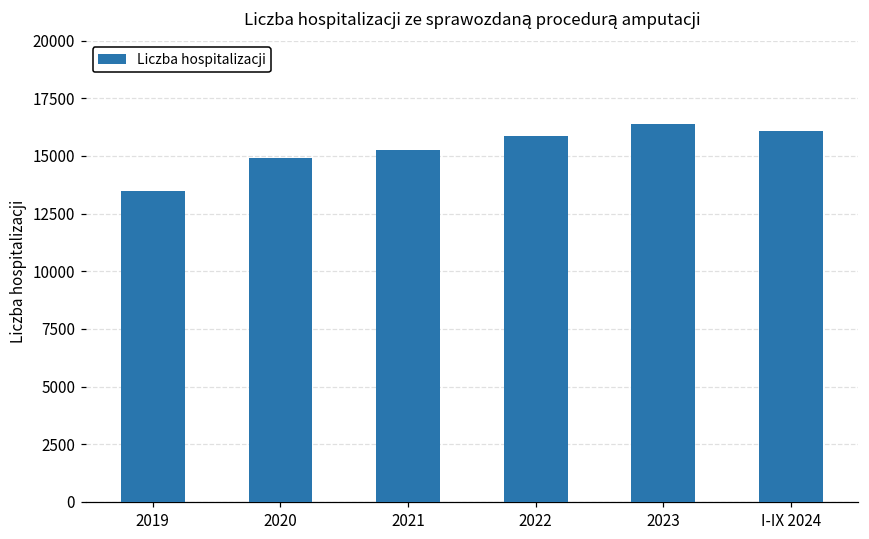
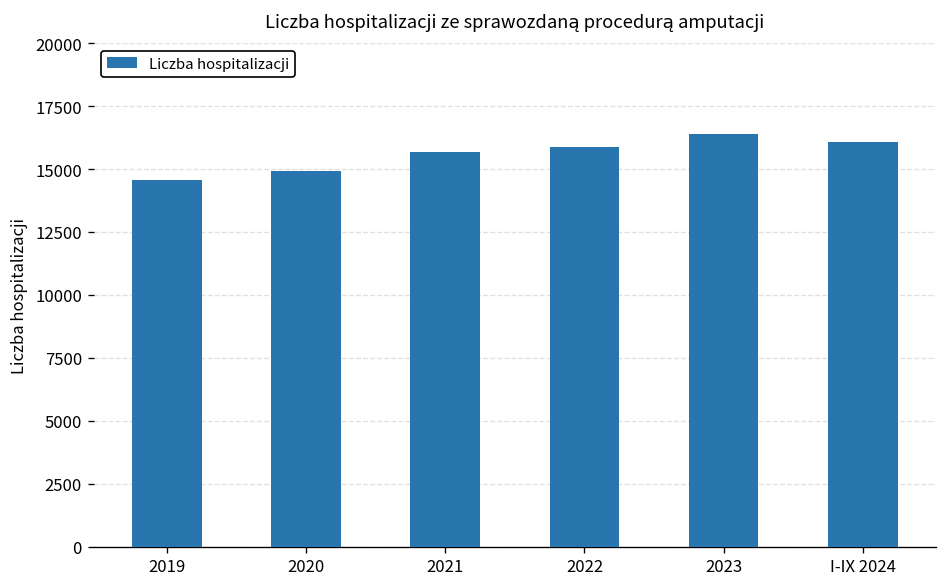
2019: 13500 -> 14600
2021: 15200 -> 15700
